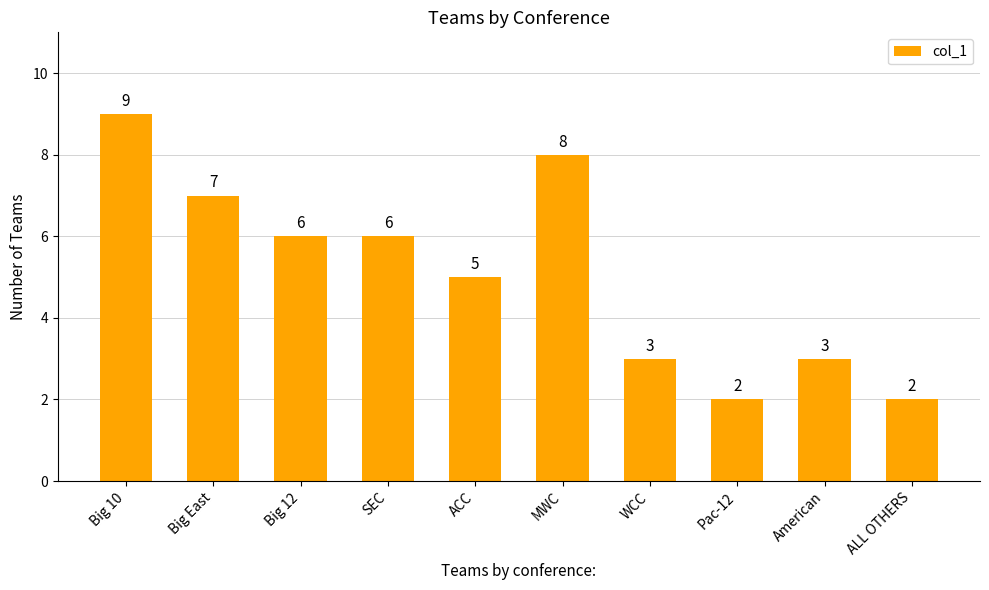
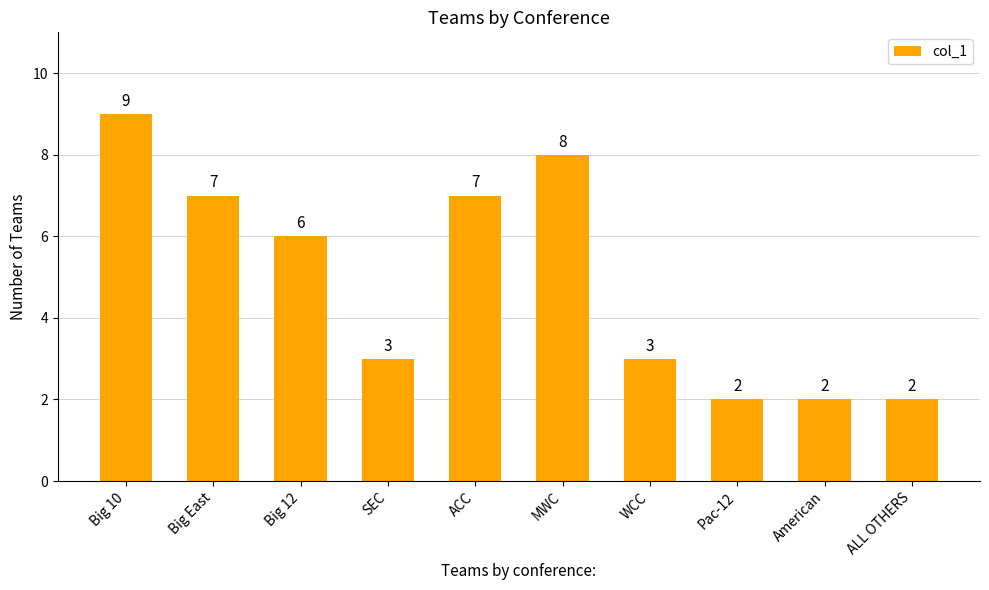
SEC: 6 -> 3
ACC: 5 -> 7
American: 3 -> 2
